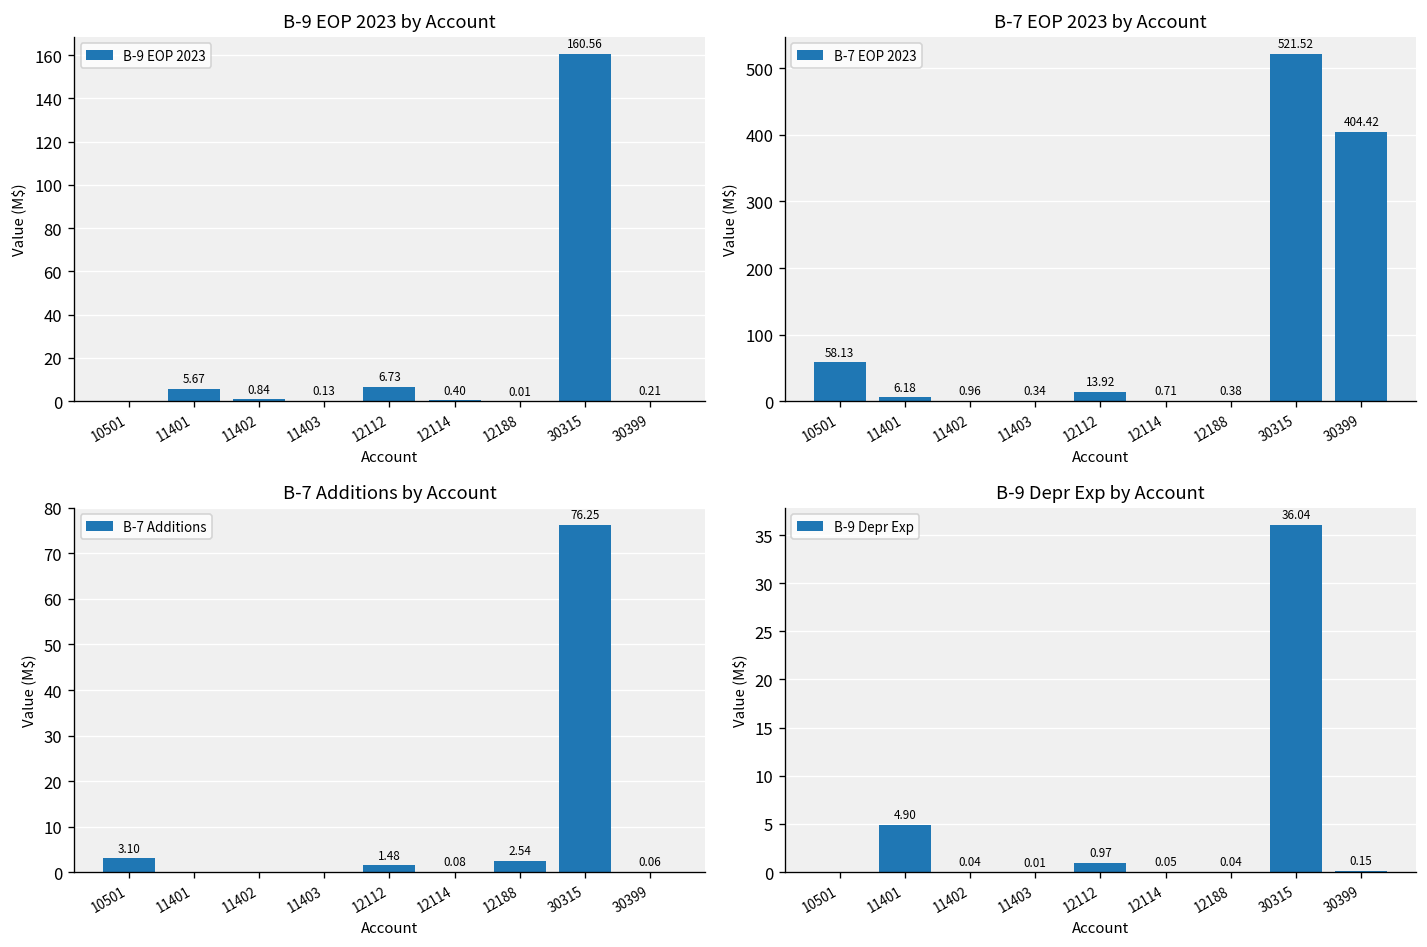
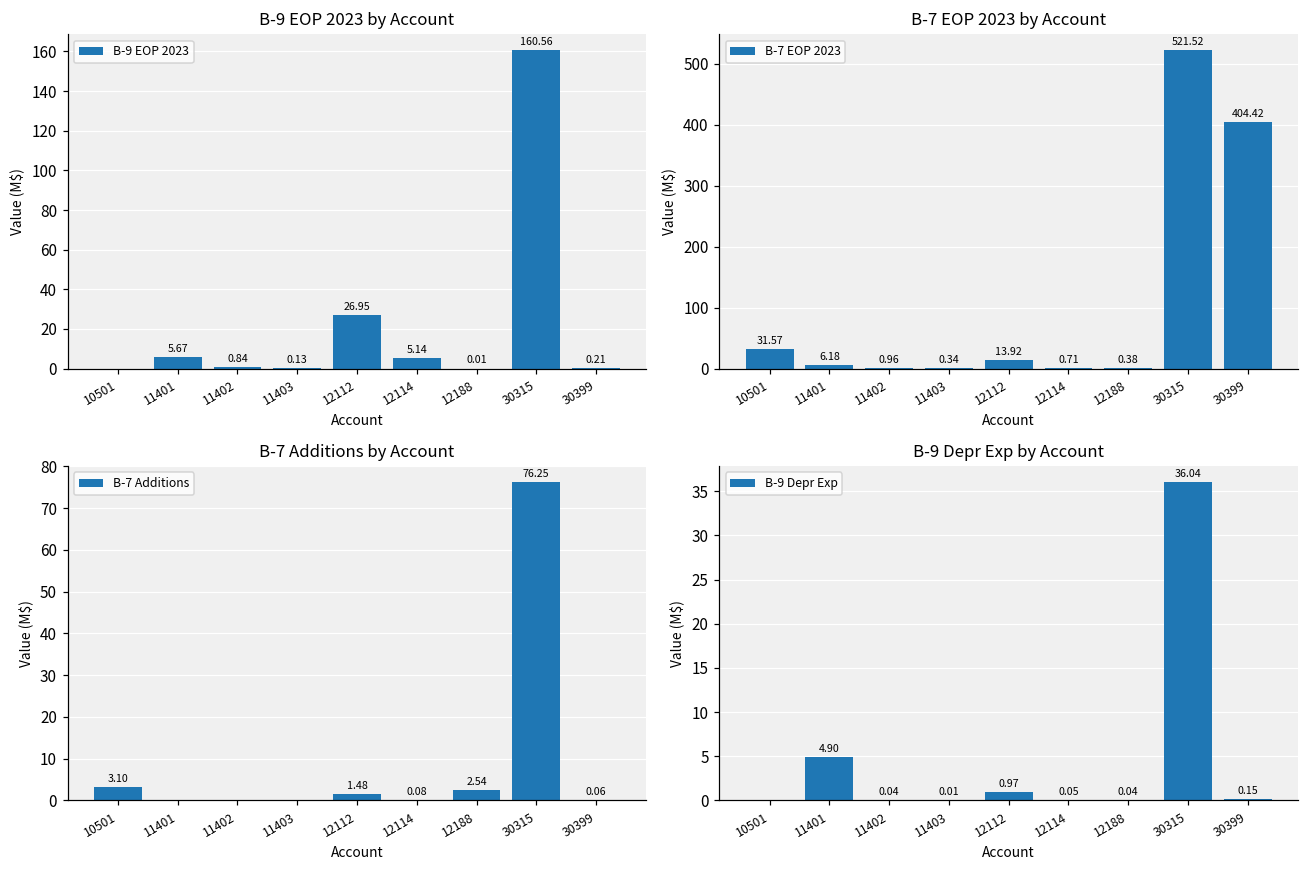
B-9 EOP 2023 by Account, 12112: 6.73 -> 26.95
B-9 EOP 2023 by Account, 12114: 0.40 -> 5.14
B-7 EOP 2023 by Account, 10501: 58.13 -> 31.57
